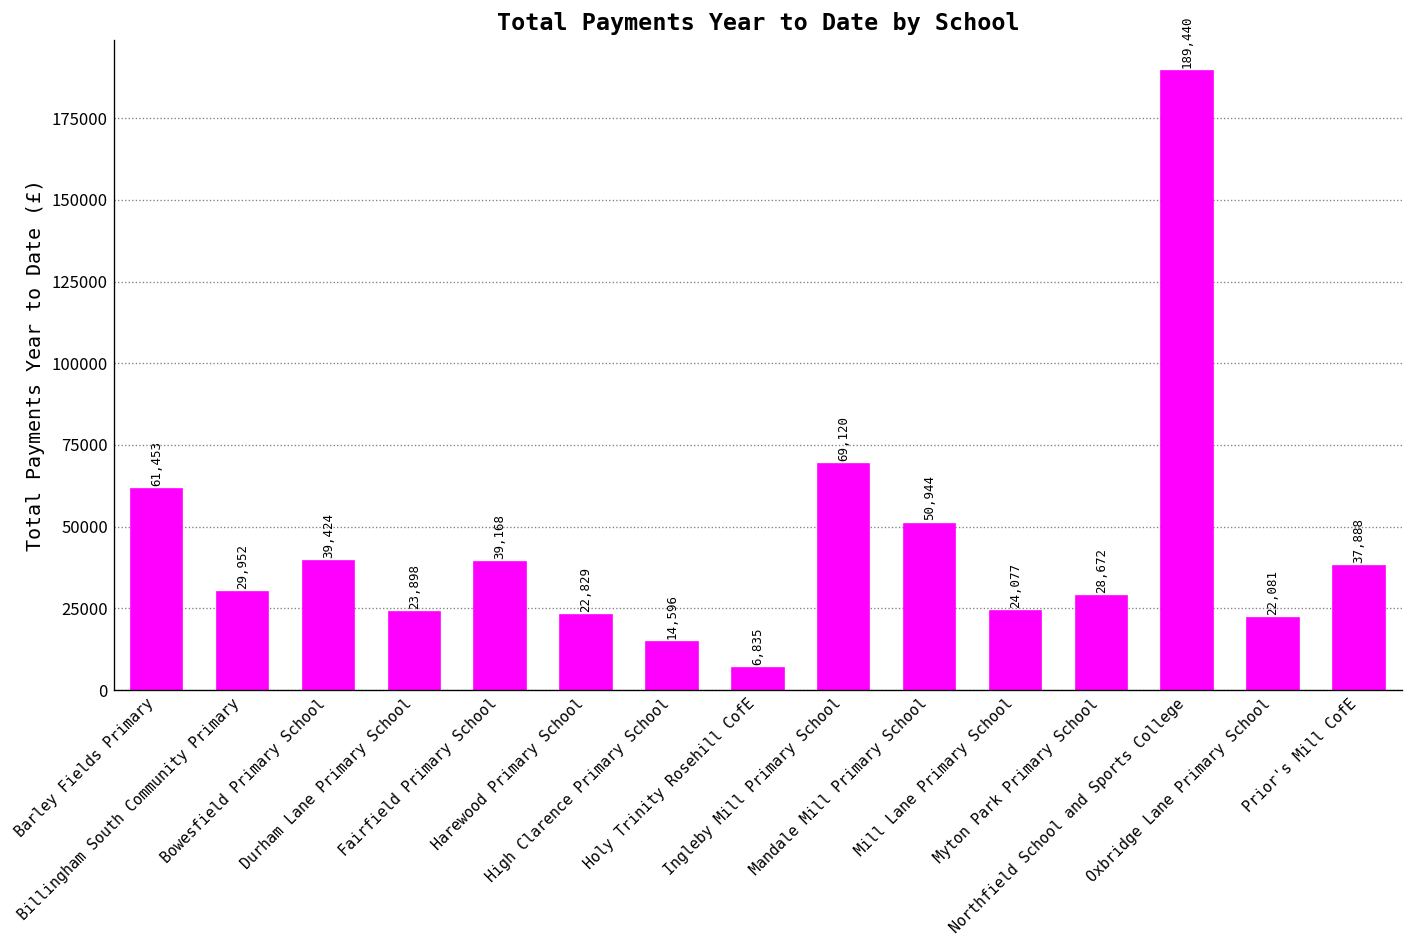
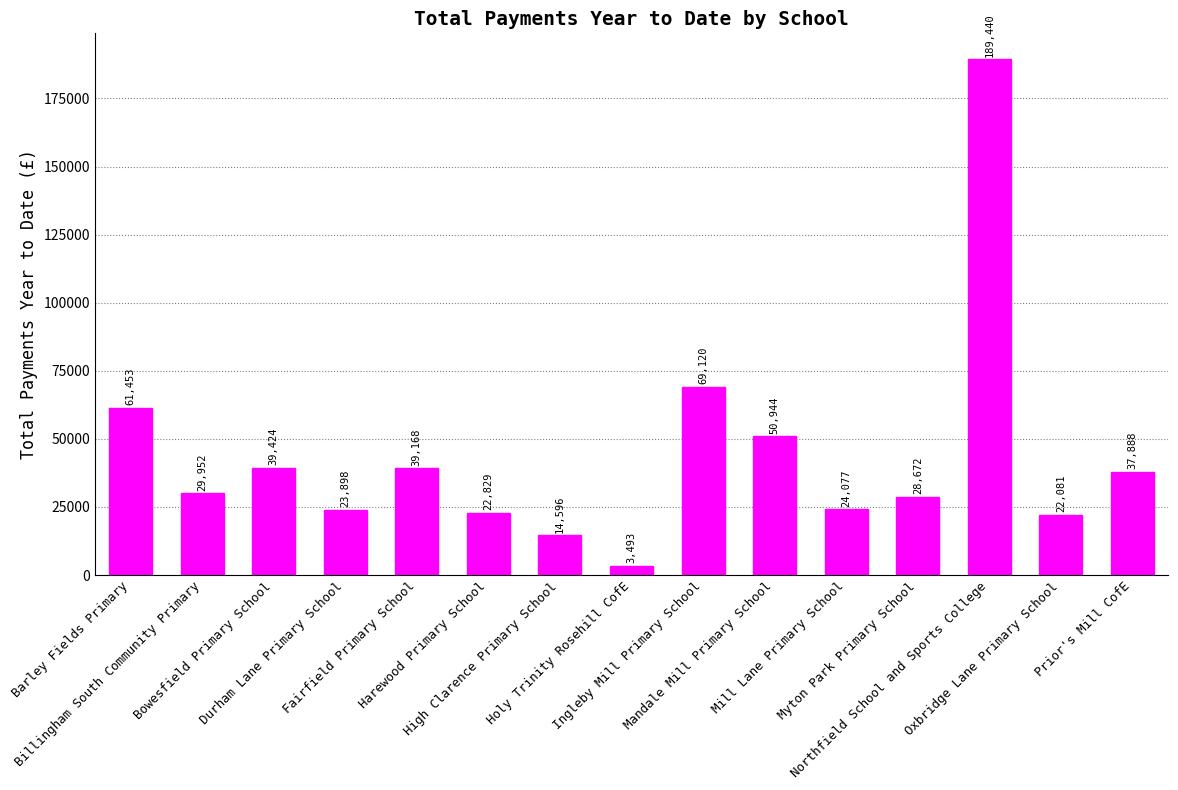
Holy Trinity Rosehill CofE: 6,835 -> 3,493
